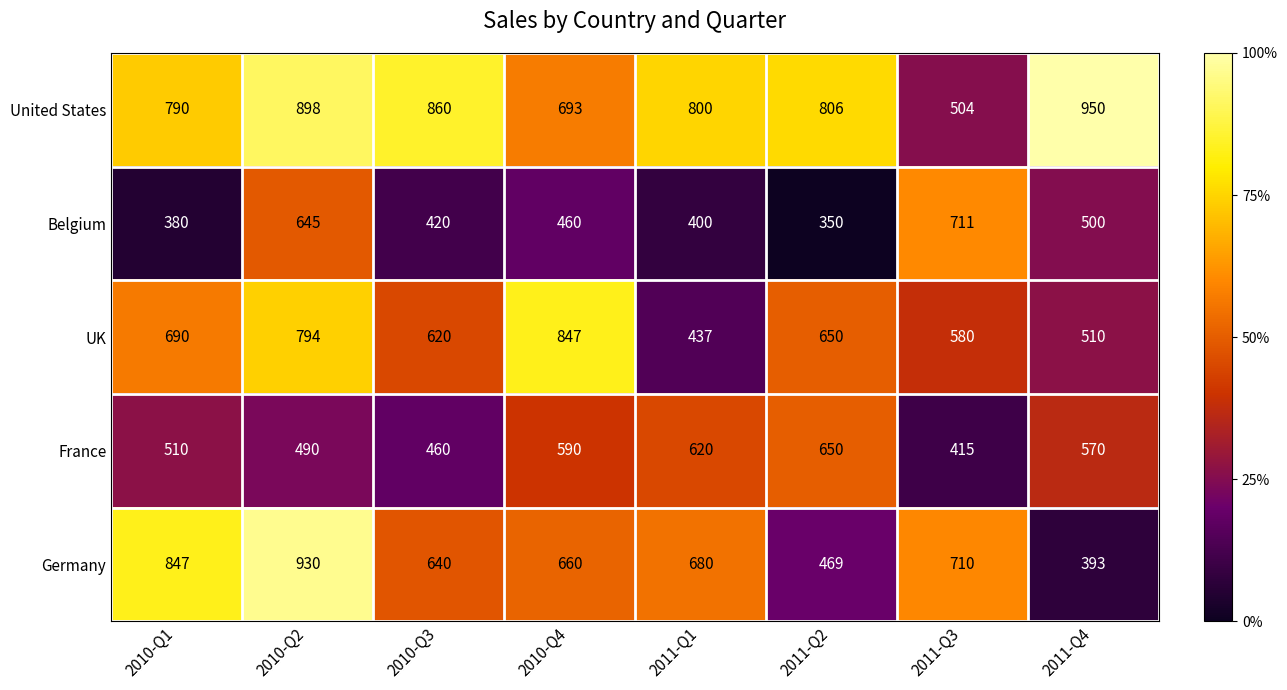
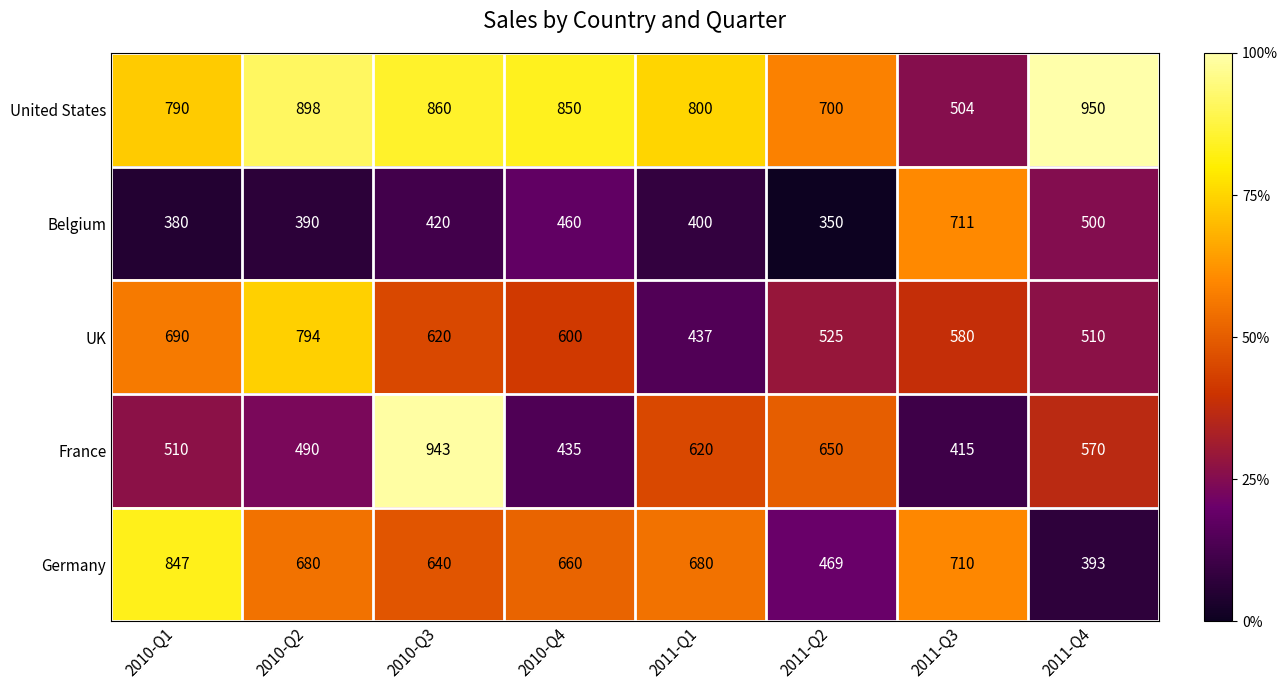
United States, 2010-Q4: 693 -> 850
United States, 2011-Q2: 806 -> 700
Belgium, 2010-Q2: 645 -> 390
UK, 2010-Q4: 847 -> 600
UK, 2011-Q2: 650 -> 525
France, 2010-Q3: 460 -> 943
France, 2010-Q4: 590 -> 435
Germany, 2010-Q2: 930 -> 680
